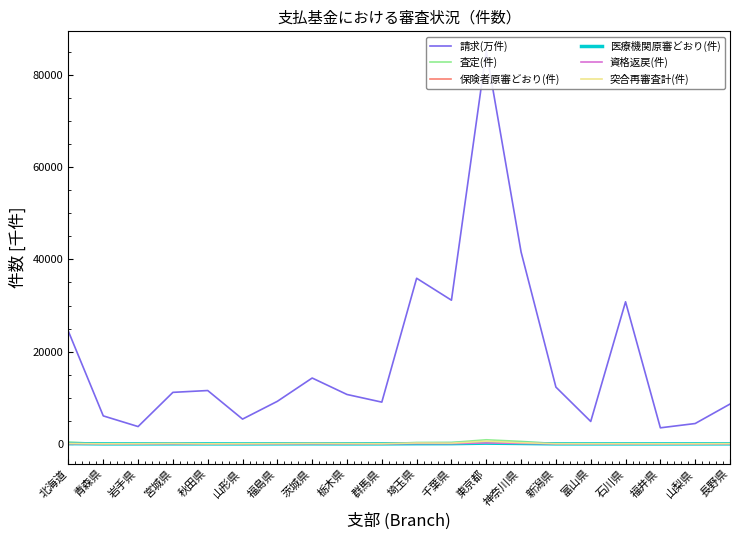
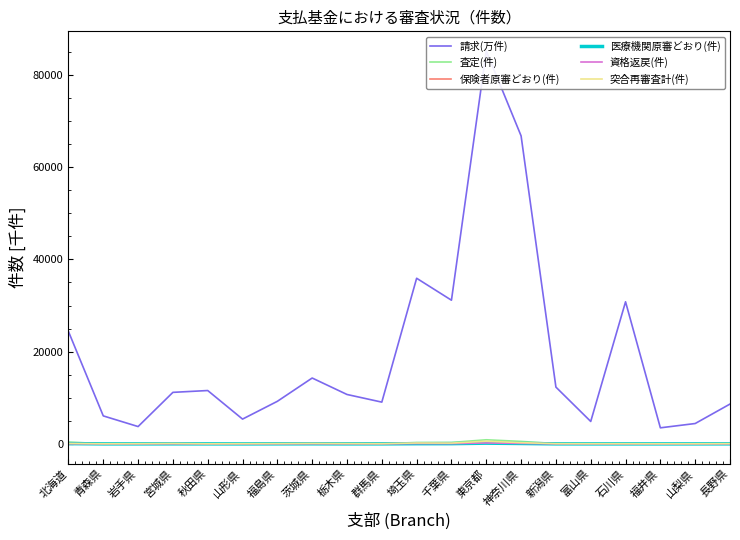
請求(万件), 神奈川県: 42000 -> 67000
